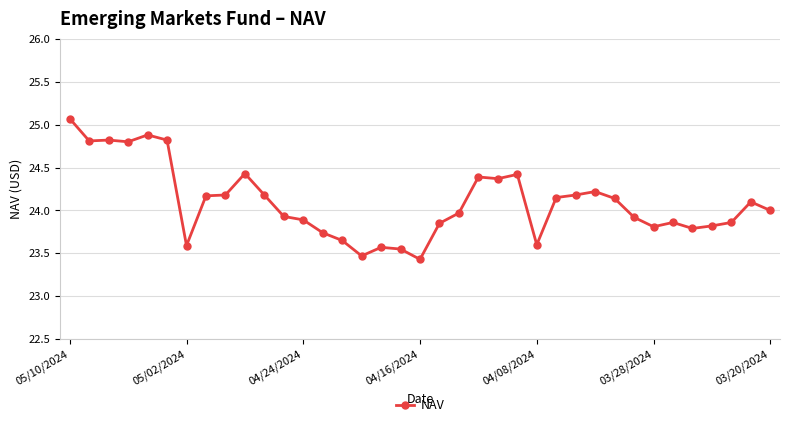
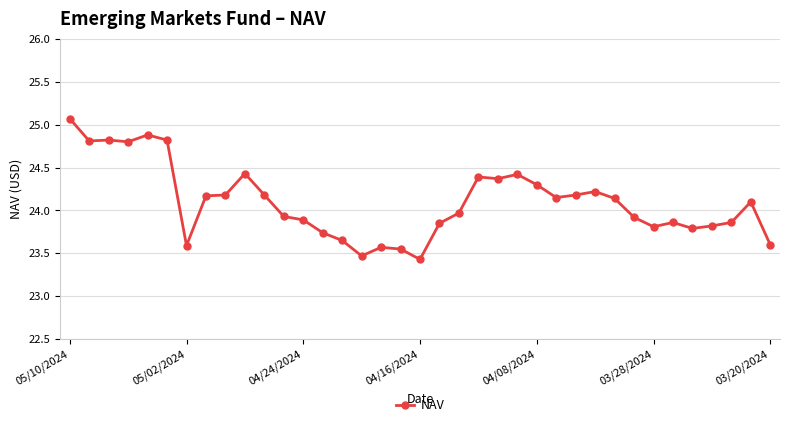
04/08/2024: 23.6 -> 24.3
03/20/2024: 24.0 -> 23.6
